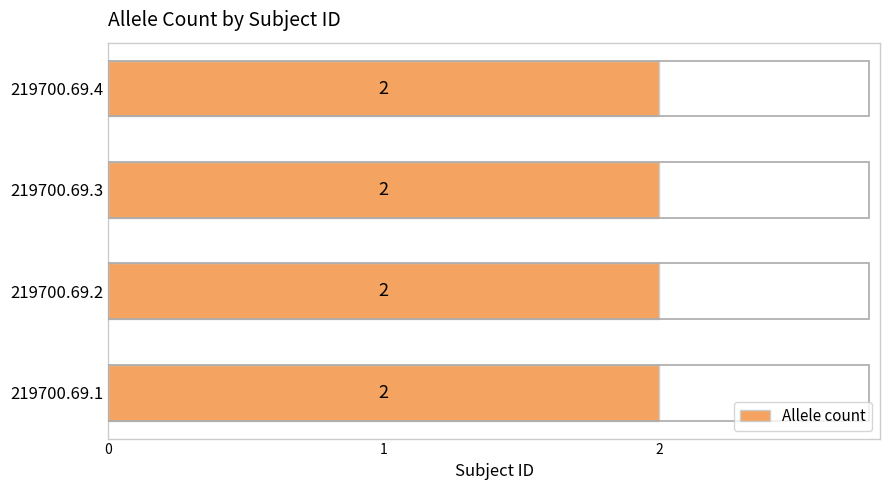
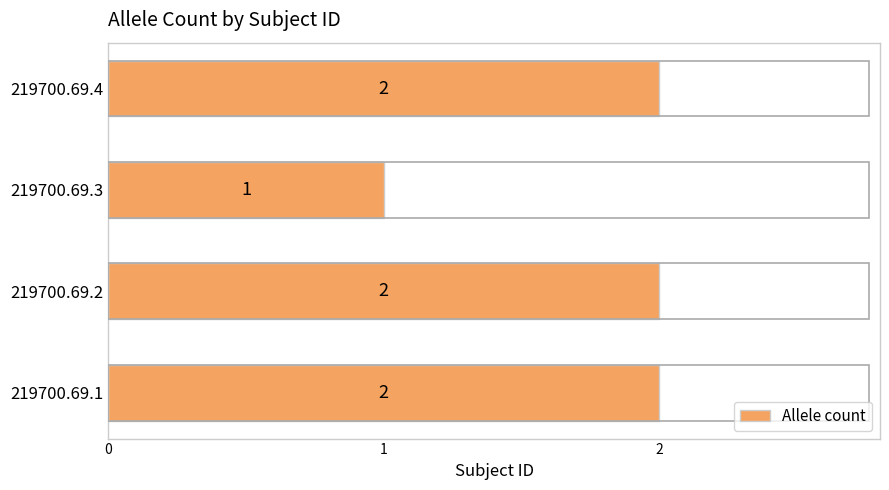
219700.69.3: 2 -> 1
